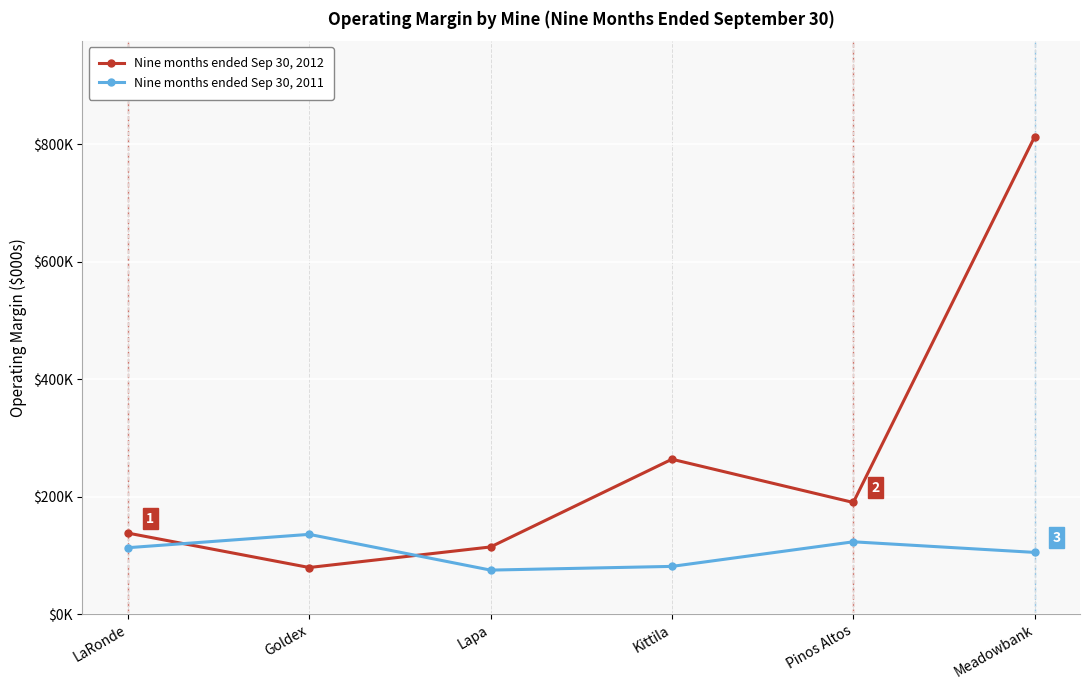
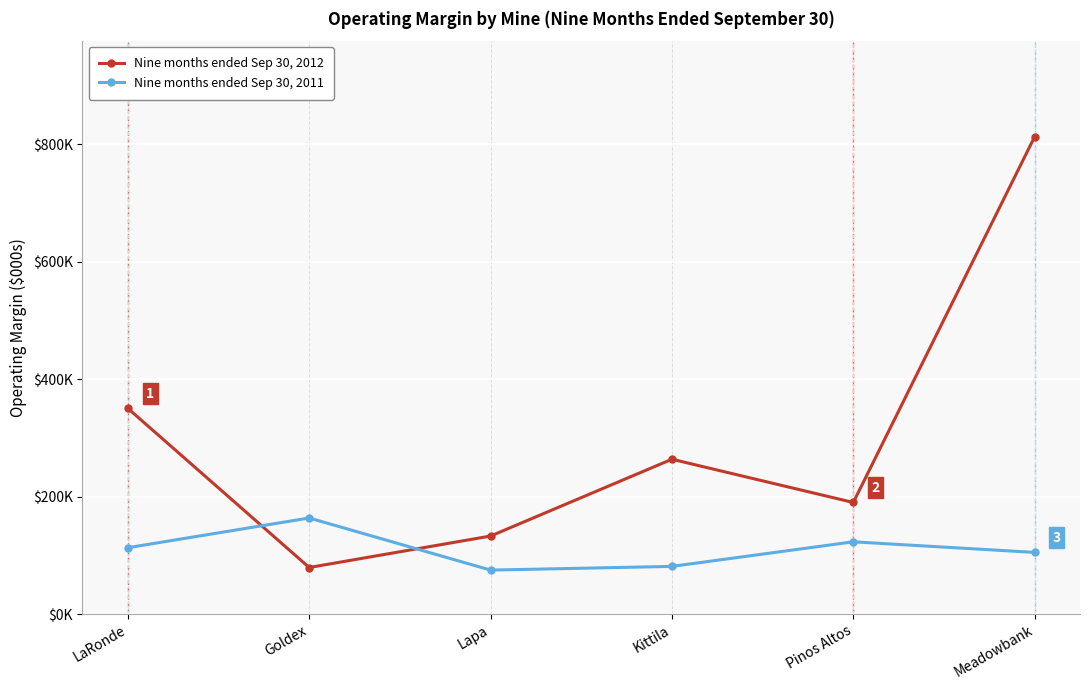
Nine months ended Sep 30, 2012, LaRonde: $140000 -> $350000
Nine months ended Sep 30, 2011, Goldex: $140000 -> $160000
Nine months ended Sep 30, 2012, Lapa: $110000 -> $130000
